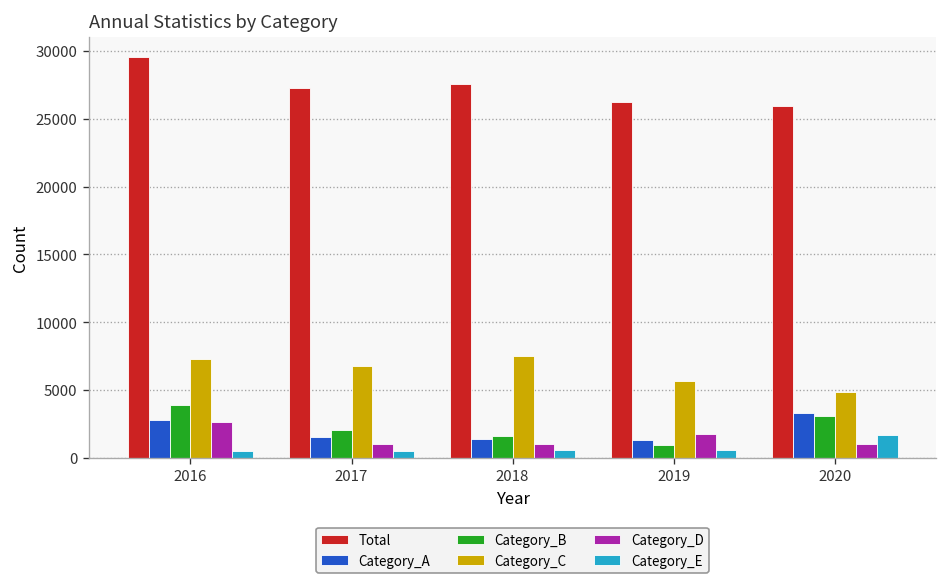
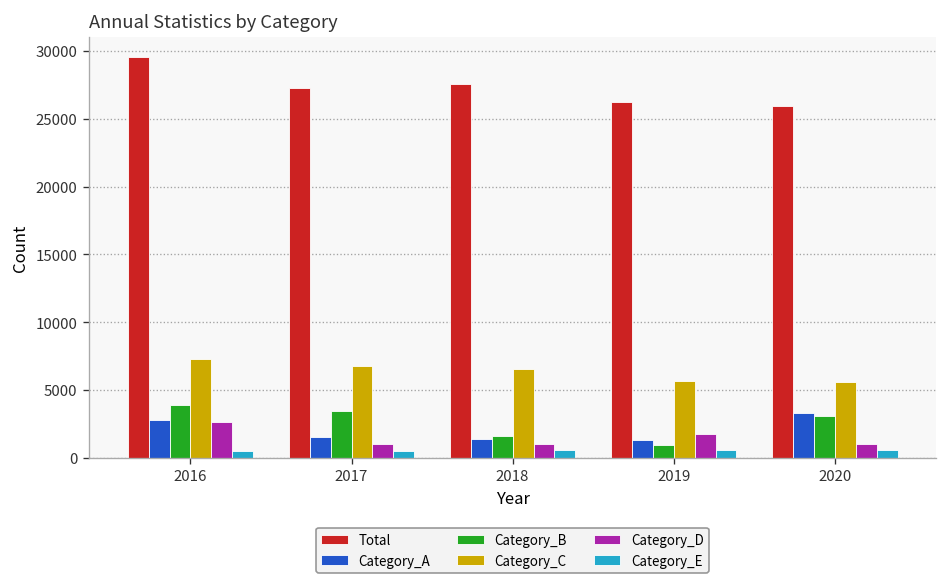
Category_B, 2017: 2000 -> 3500
Category_C, 2018: 7500 -> 6500
Category_C, 2020: 4800 -> 5600
Category_E, 2020: 1700 -> 600
